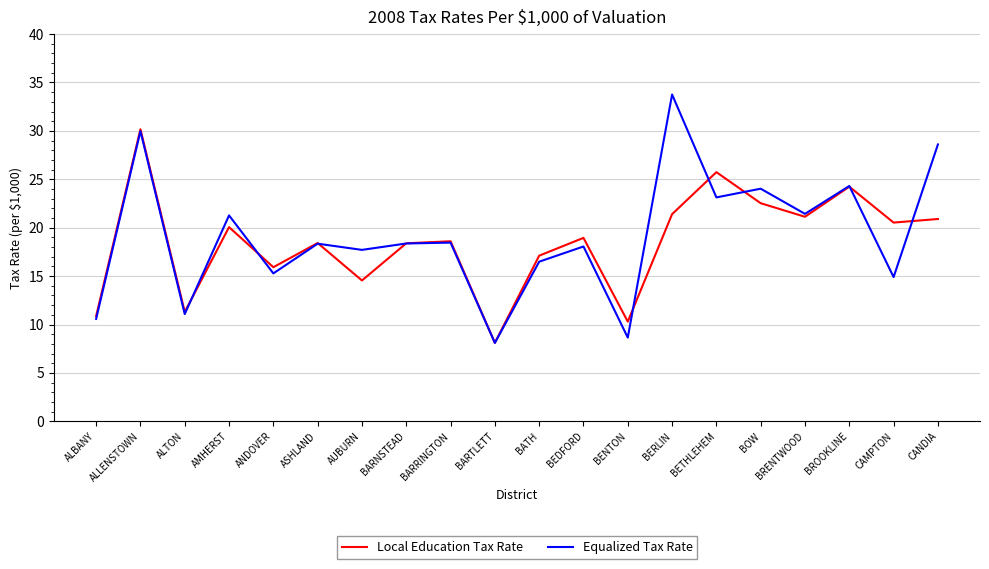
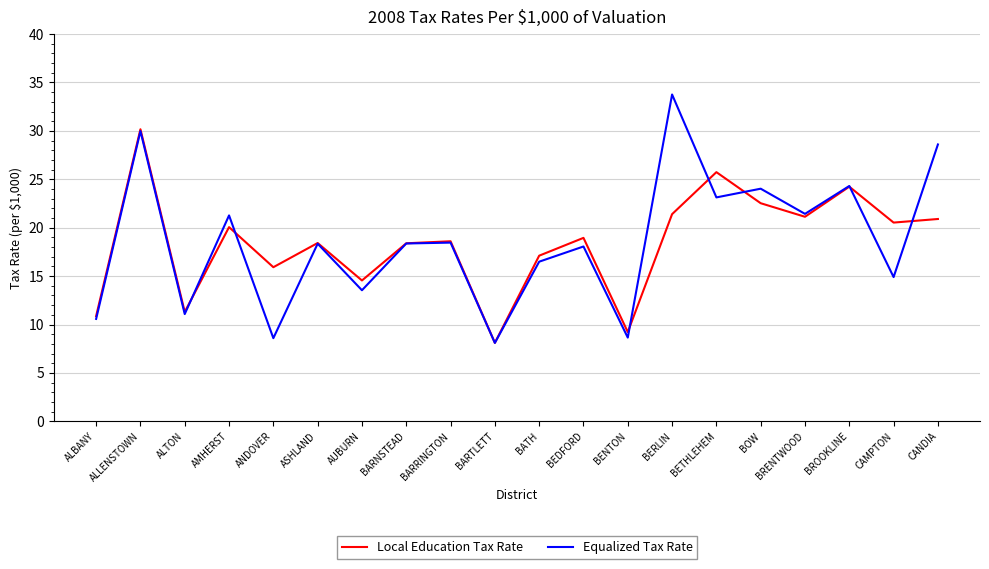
Equalized Tax Rate, ANDOVER: 15 -> 9
Equalized Tax Rate, AUBURN: 18 -> 14
Local Education Tax Rate, BENTON: 10 -> 9
